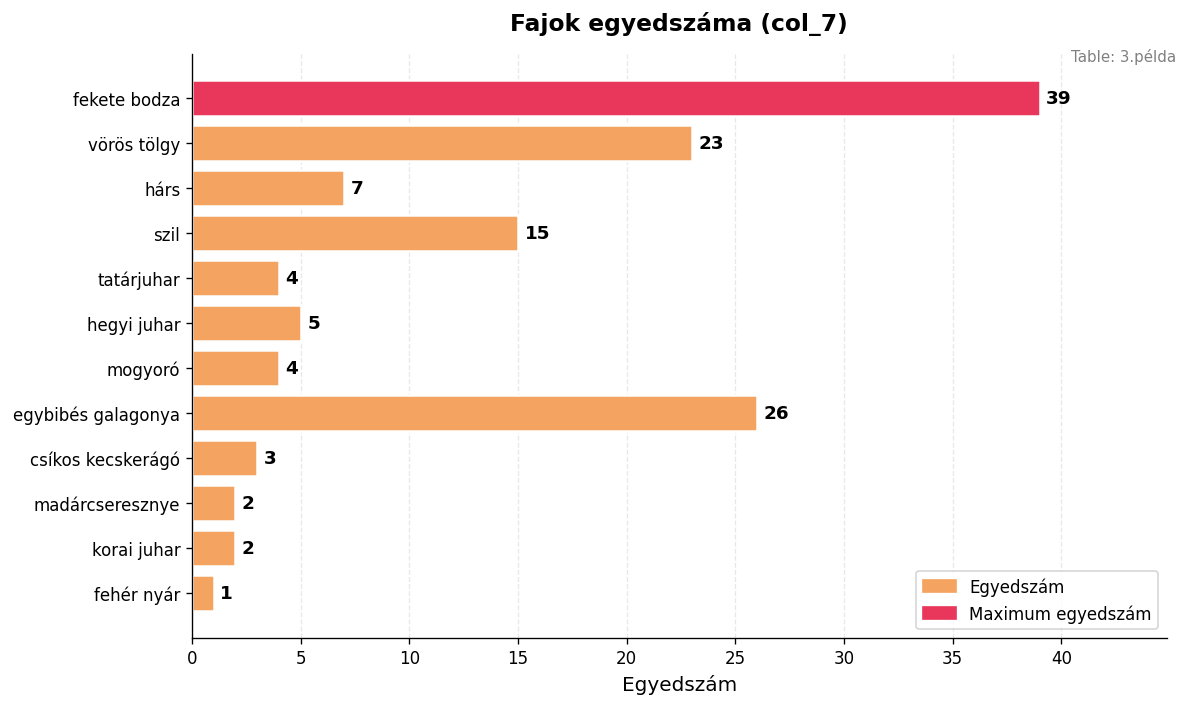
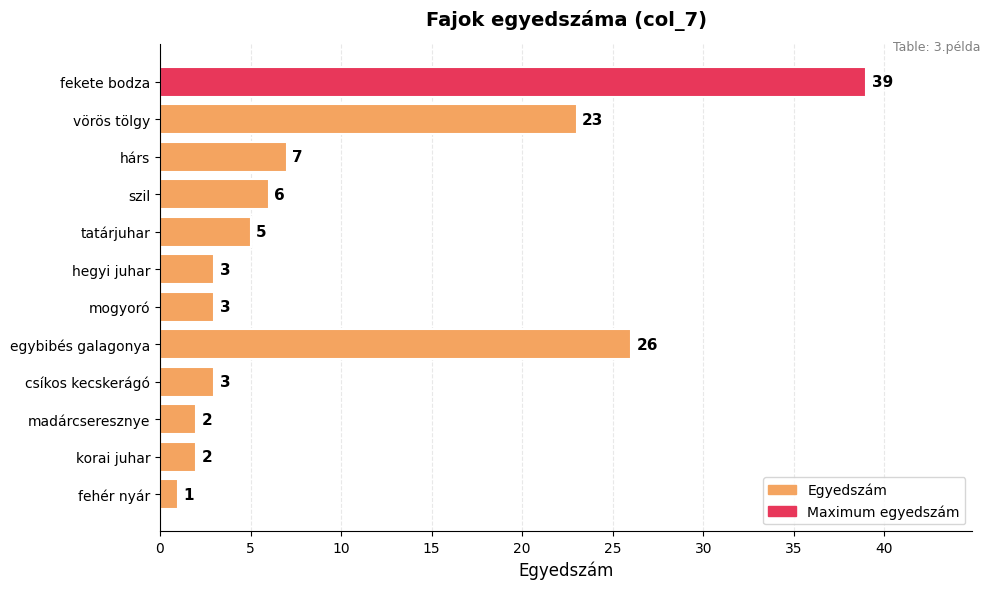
szil: 15 -> 6
tatárjuhar: 4 -> 5
hegyi juhar: 5 -> 3
mogyoró: 4 -> 3
